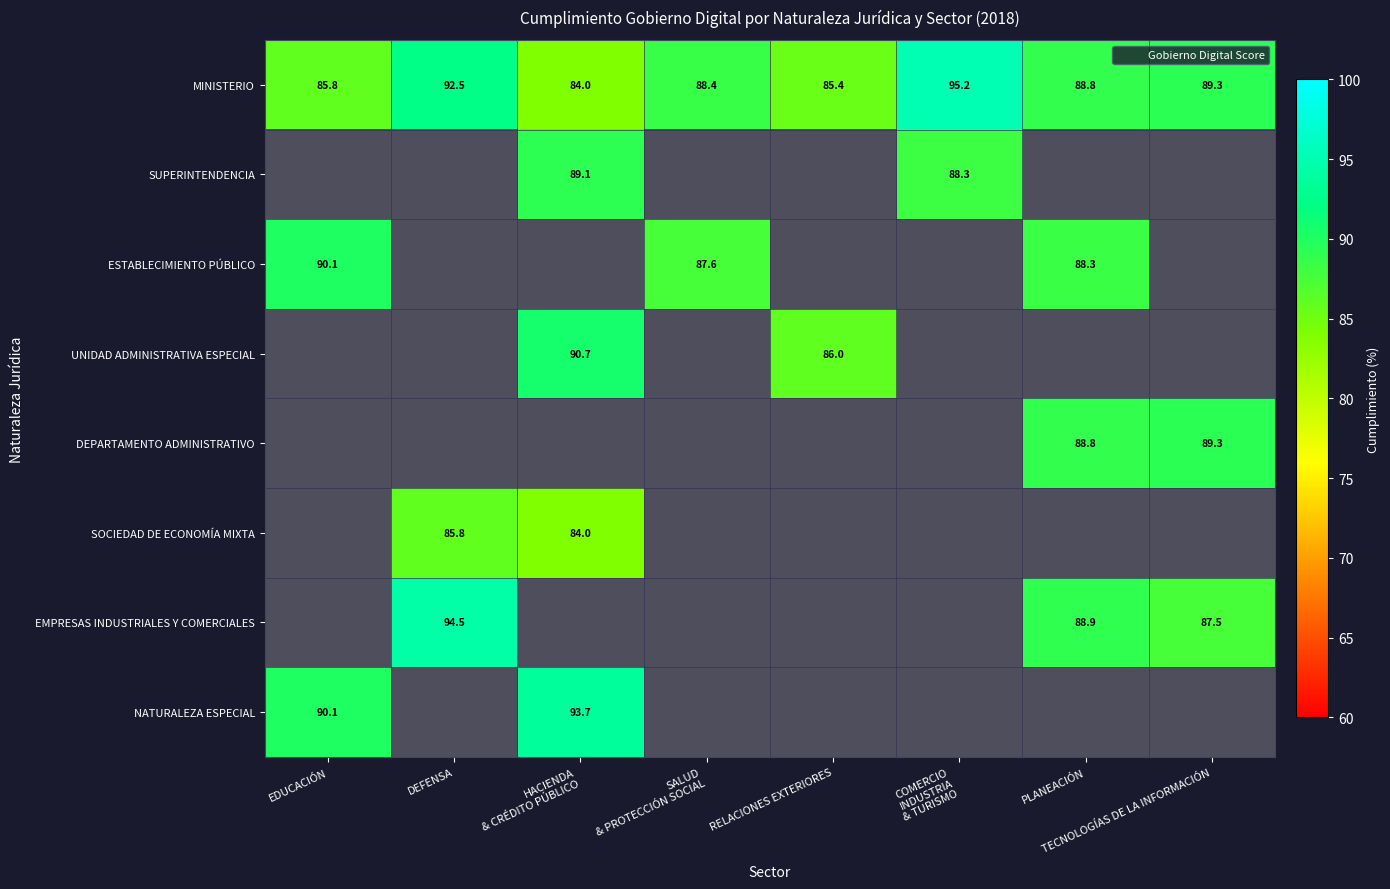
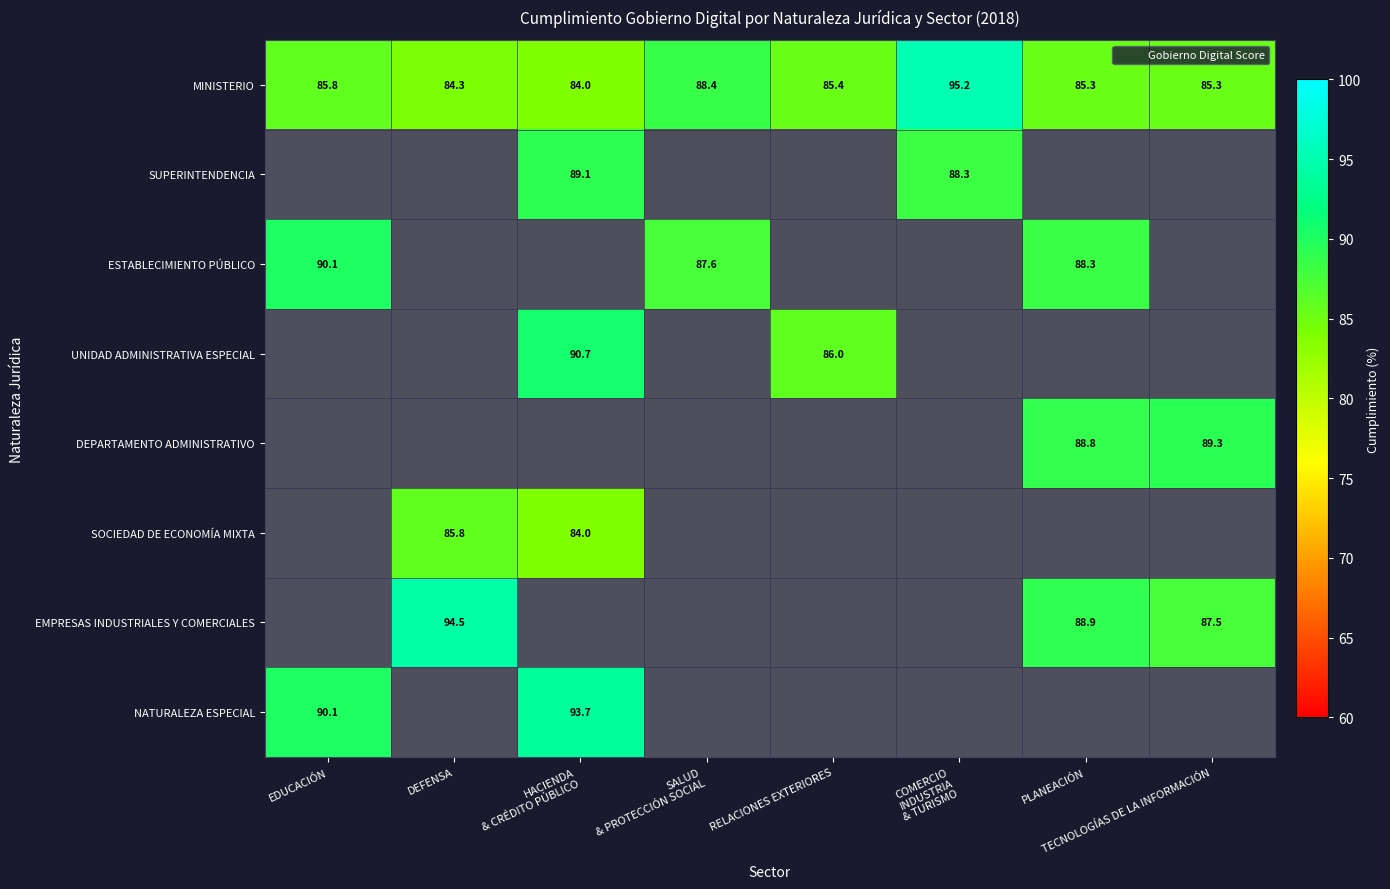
MINISTERIO, DEFENSA: 92.5 -> 84.3
MINISTERIO, PLANEACIÓN: 88.8 -> 85.3
MINISTERIO, TECNOLOGÍAS DE LA INFORMACIÓN: 89.3 -> 85.3
